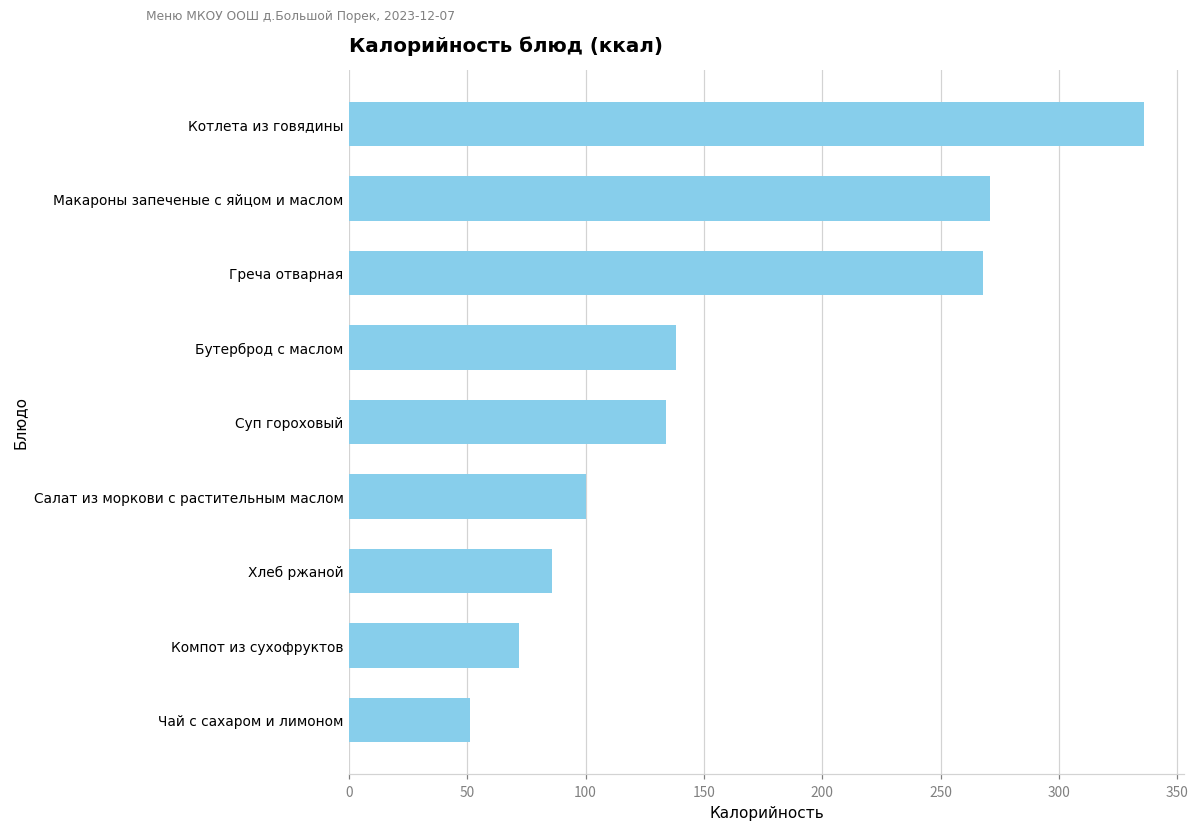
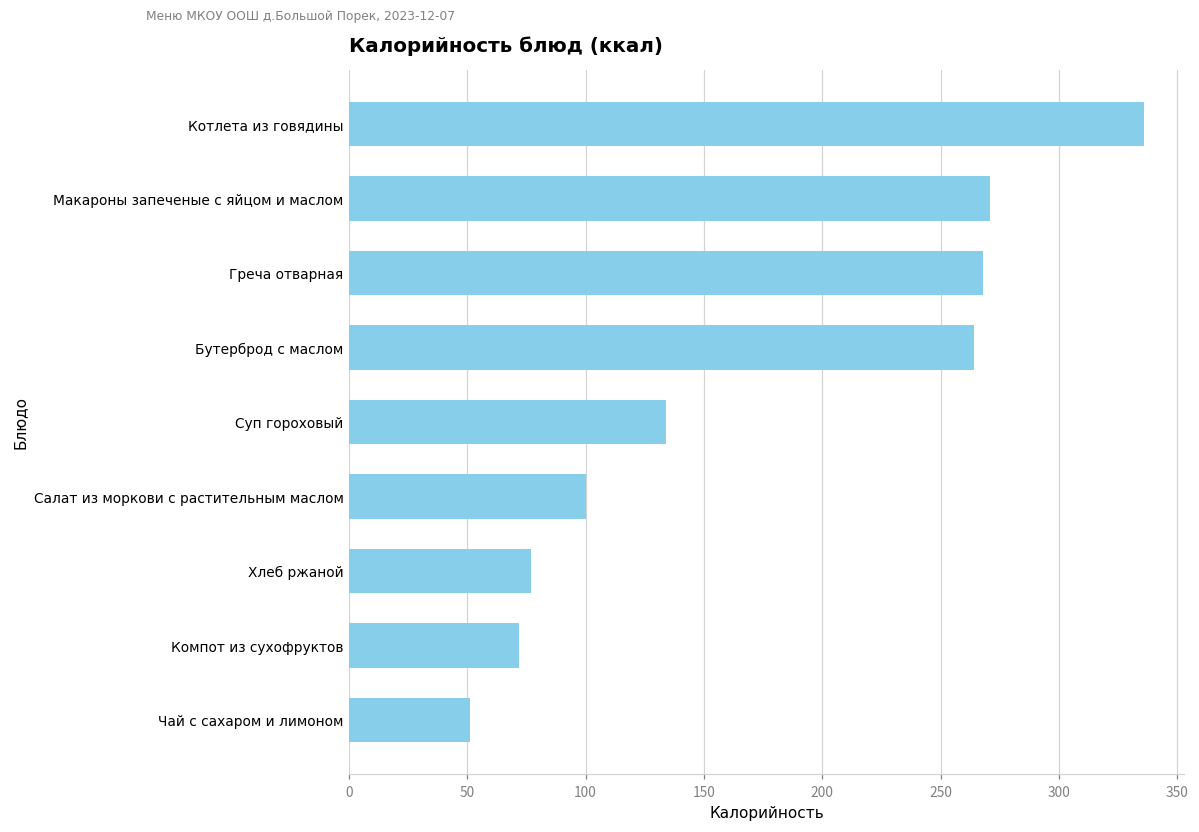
Бутерброд с маслом: 138 -> 264
Хлеб ржаной: 86 -> 77
